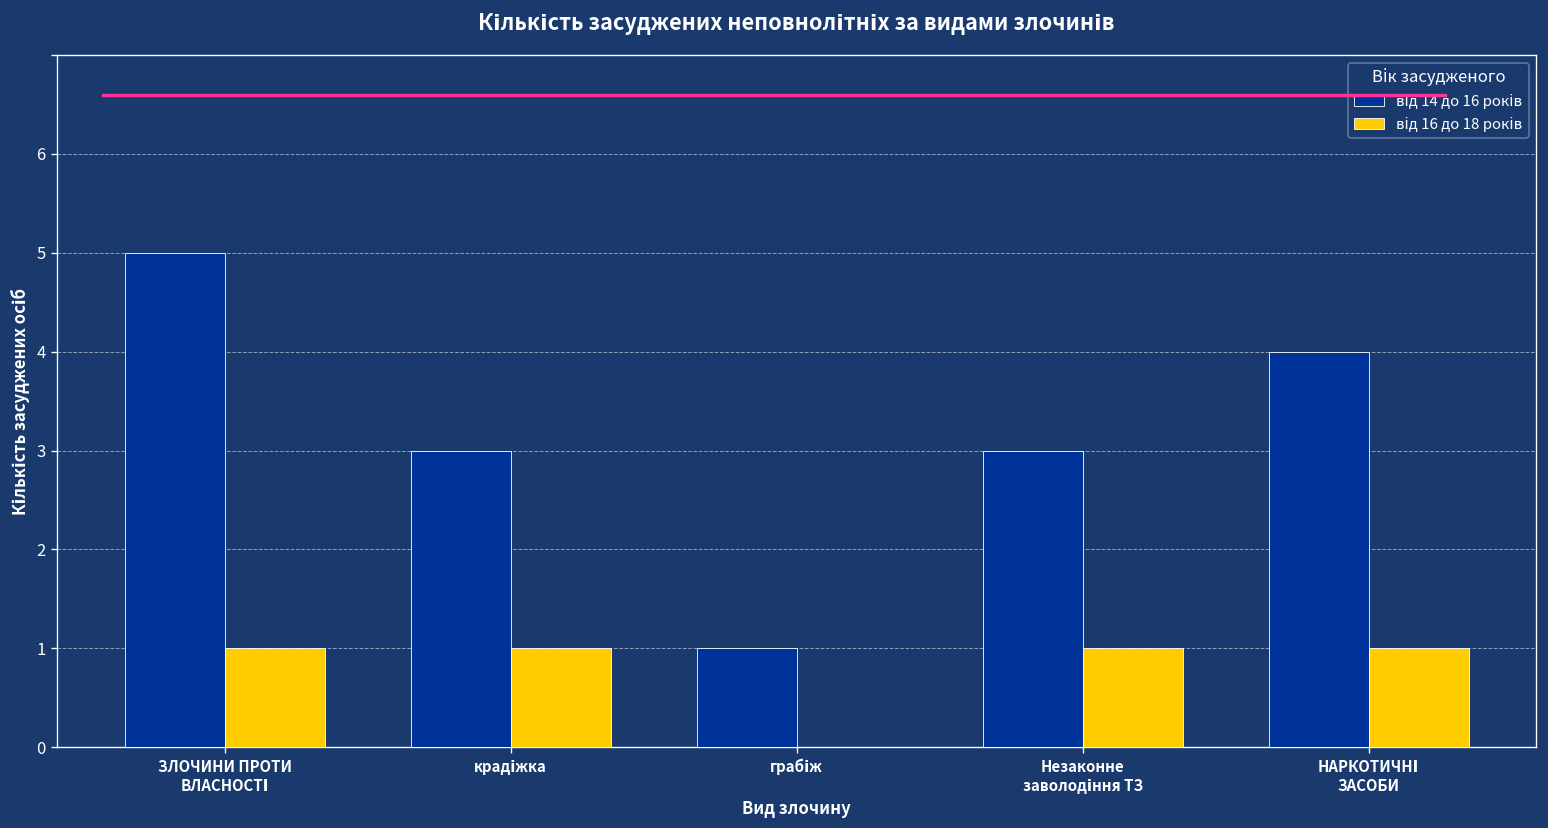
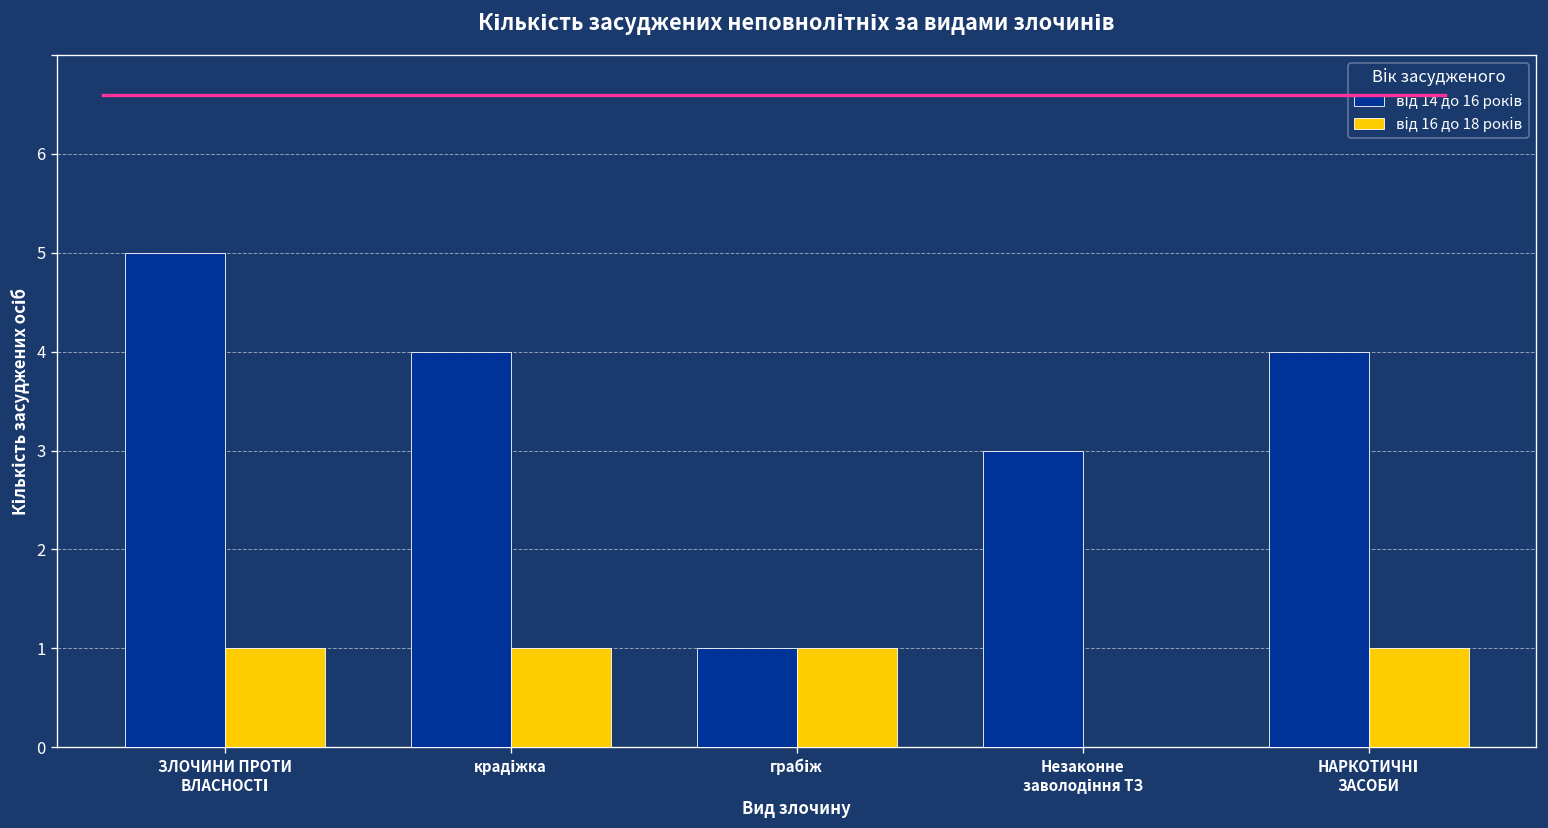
від 14 до 16 років, крадіжка: 3 -> 4
від 16 до 18 років, грабіж: 0 -> 1
від 16 до 18 років, Незаконне заволодіння ТЗ: 1 -> 0
